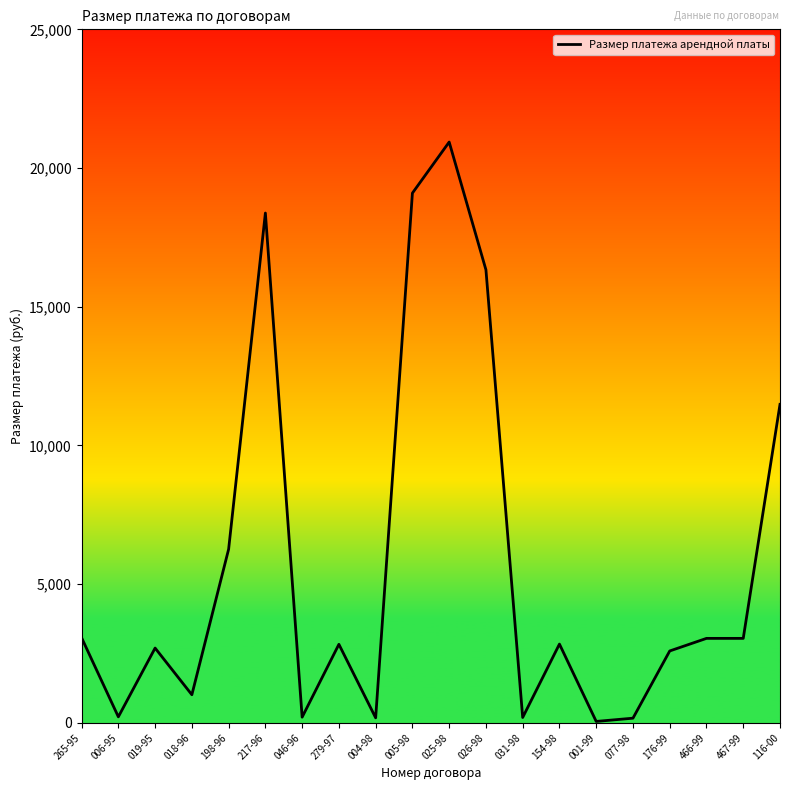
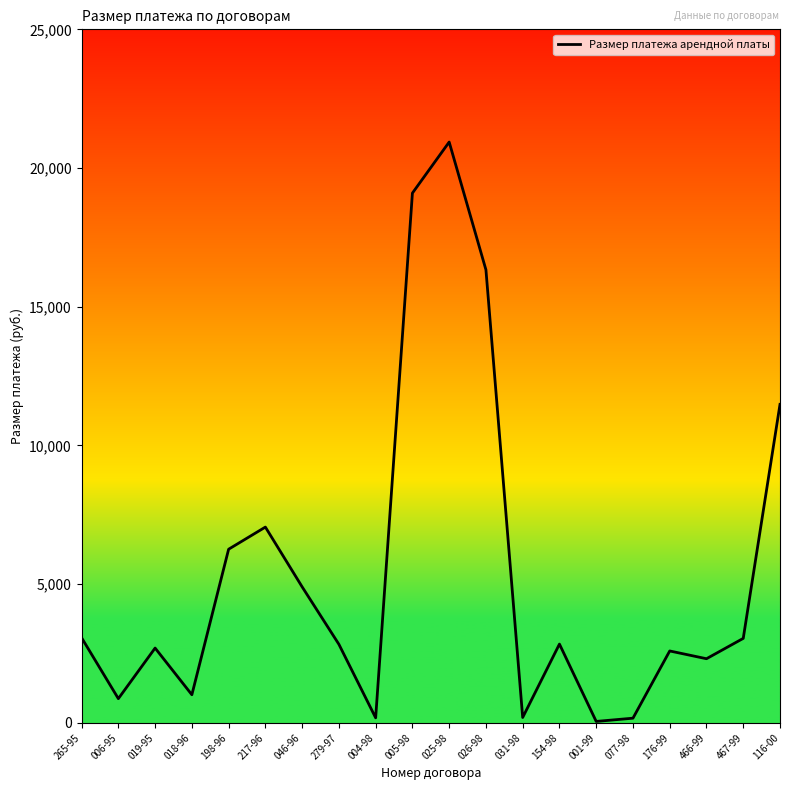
006-95: 200 -> 900
217-96: 18,400 -> 7,100
046-96: 200 -> 4,900
466-99: 3,000 -> 2,300
